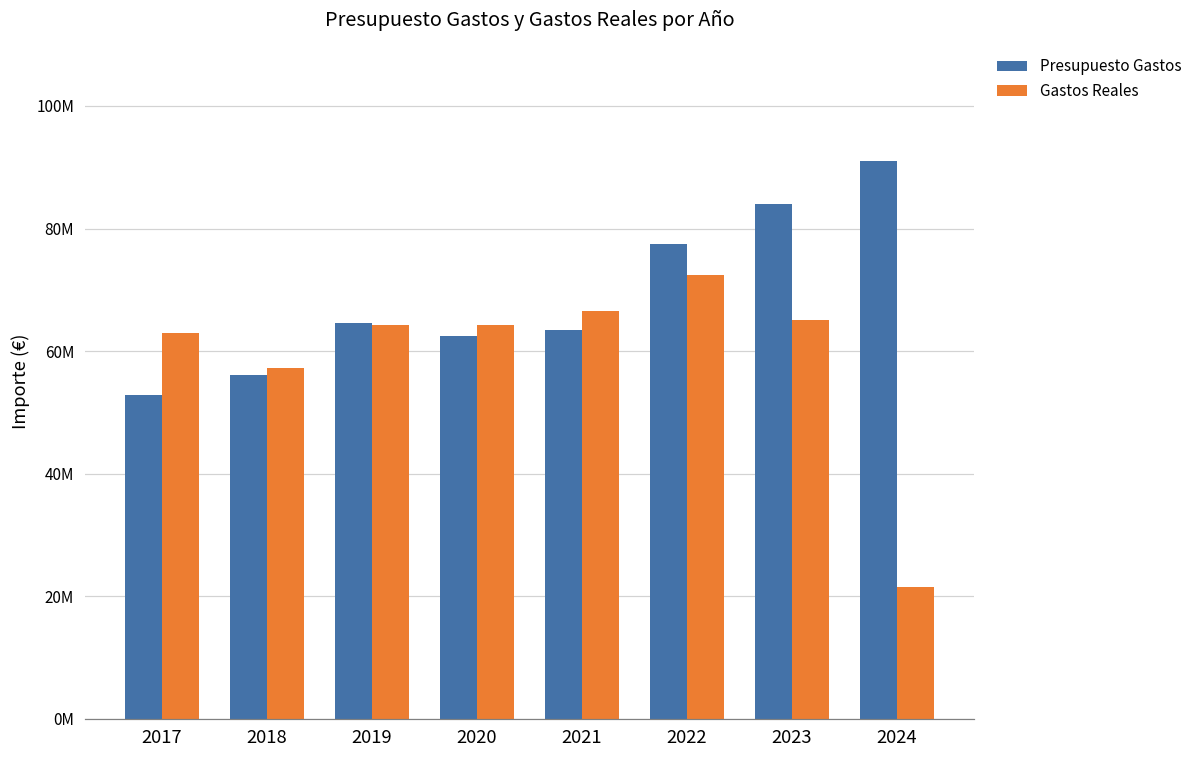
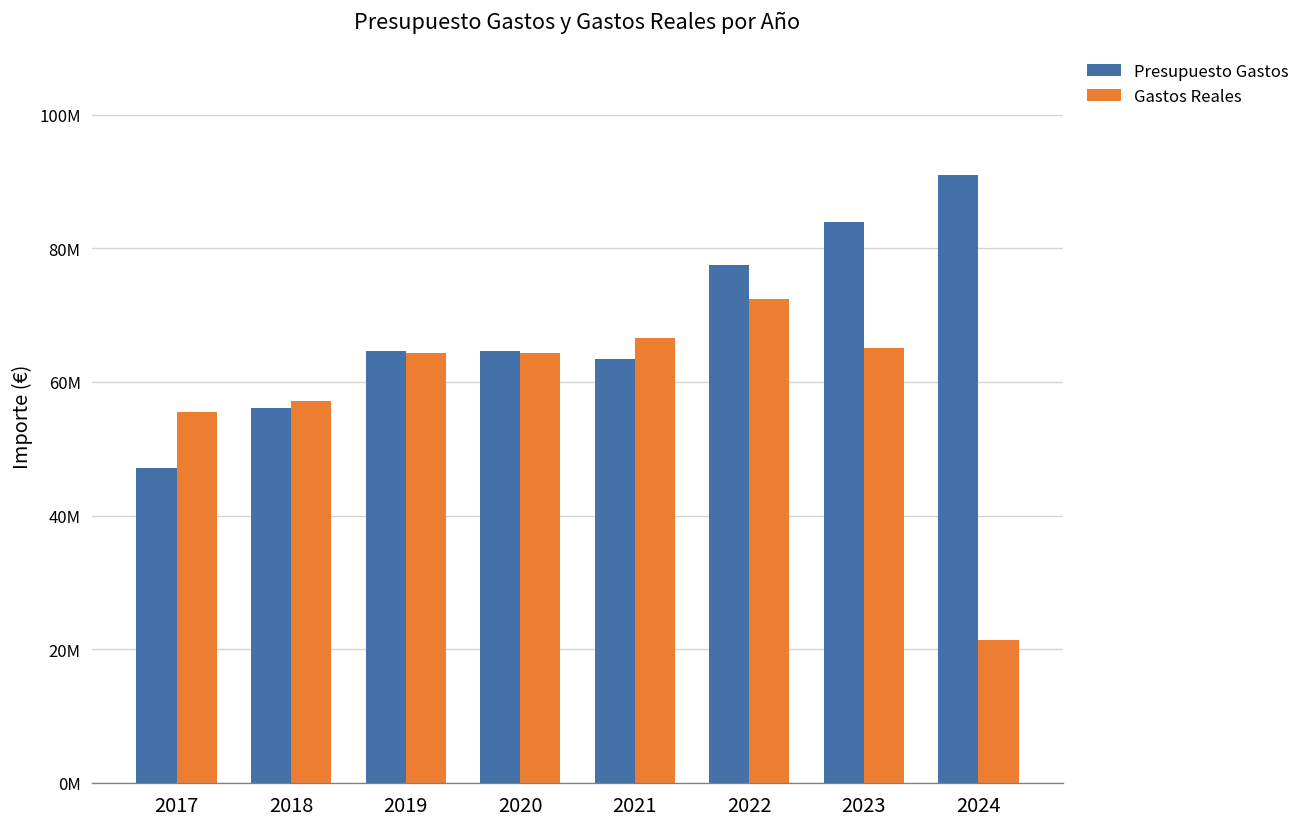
Presupuesto Gastos, 2017: 53000000 -> 47000000
Gastos Reales, 2017: 63000000 -> 55000000
Presupuesto Gastos, 2020: 62000000 -> 65000000
